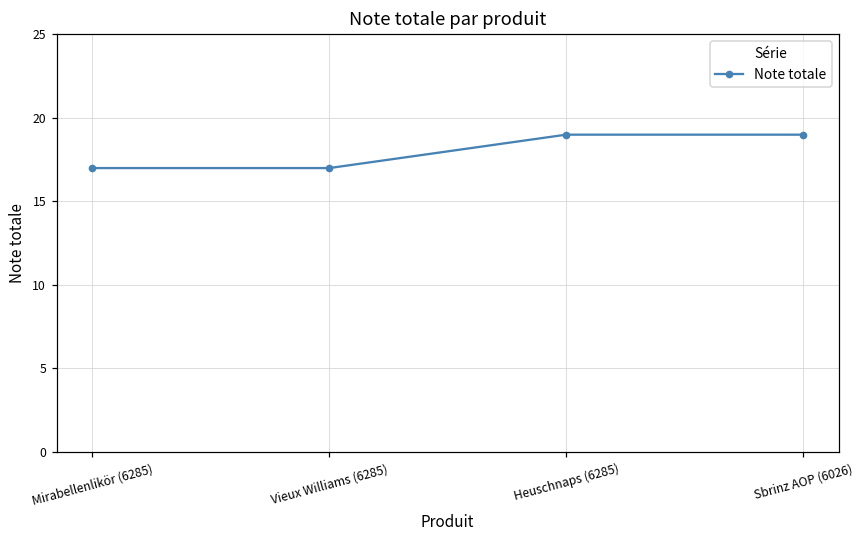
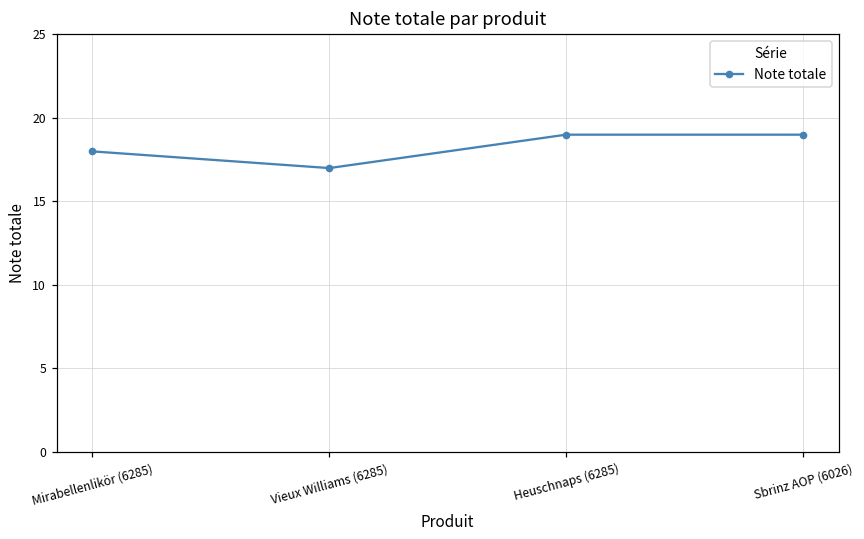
Mirabellenlikör (6285): 17 -> 18
